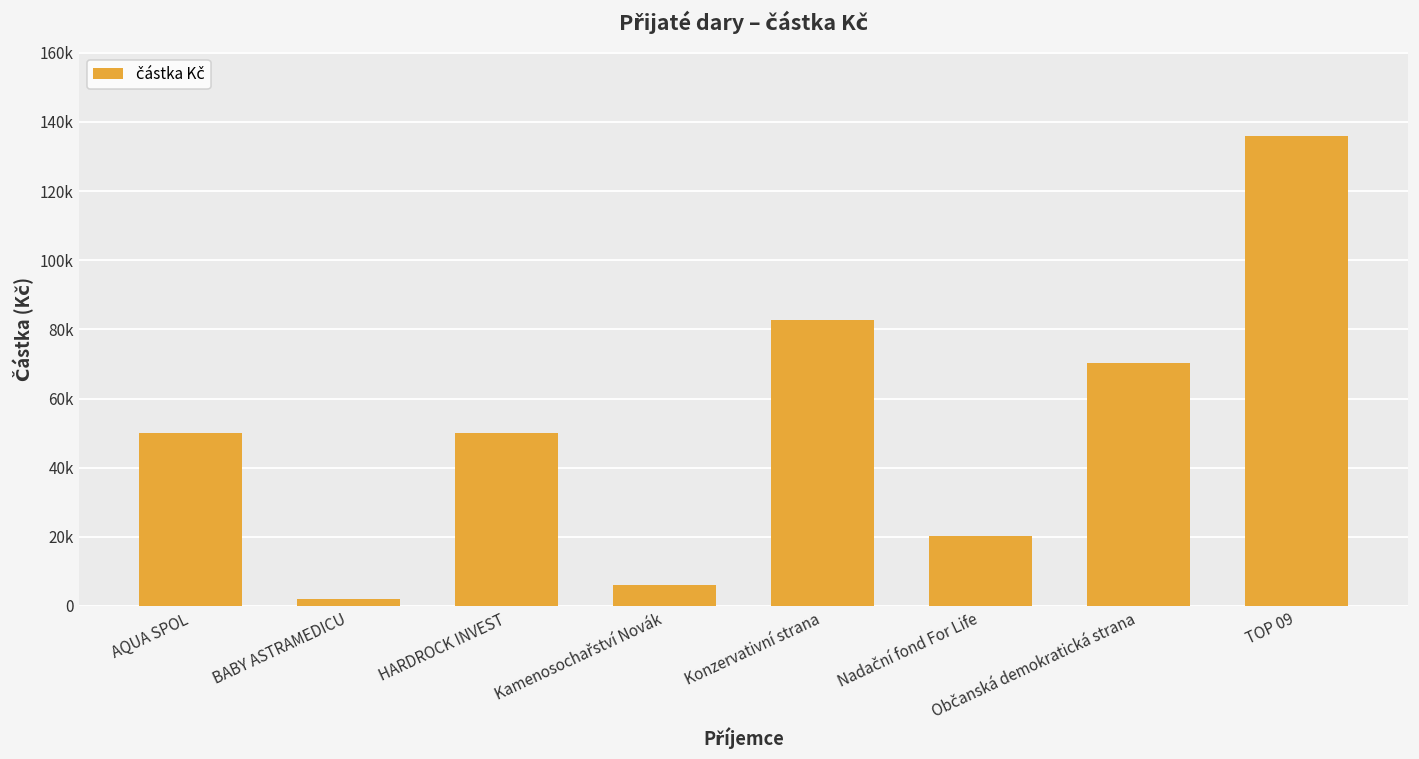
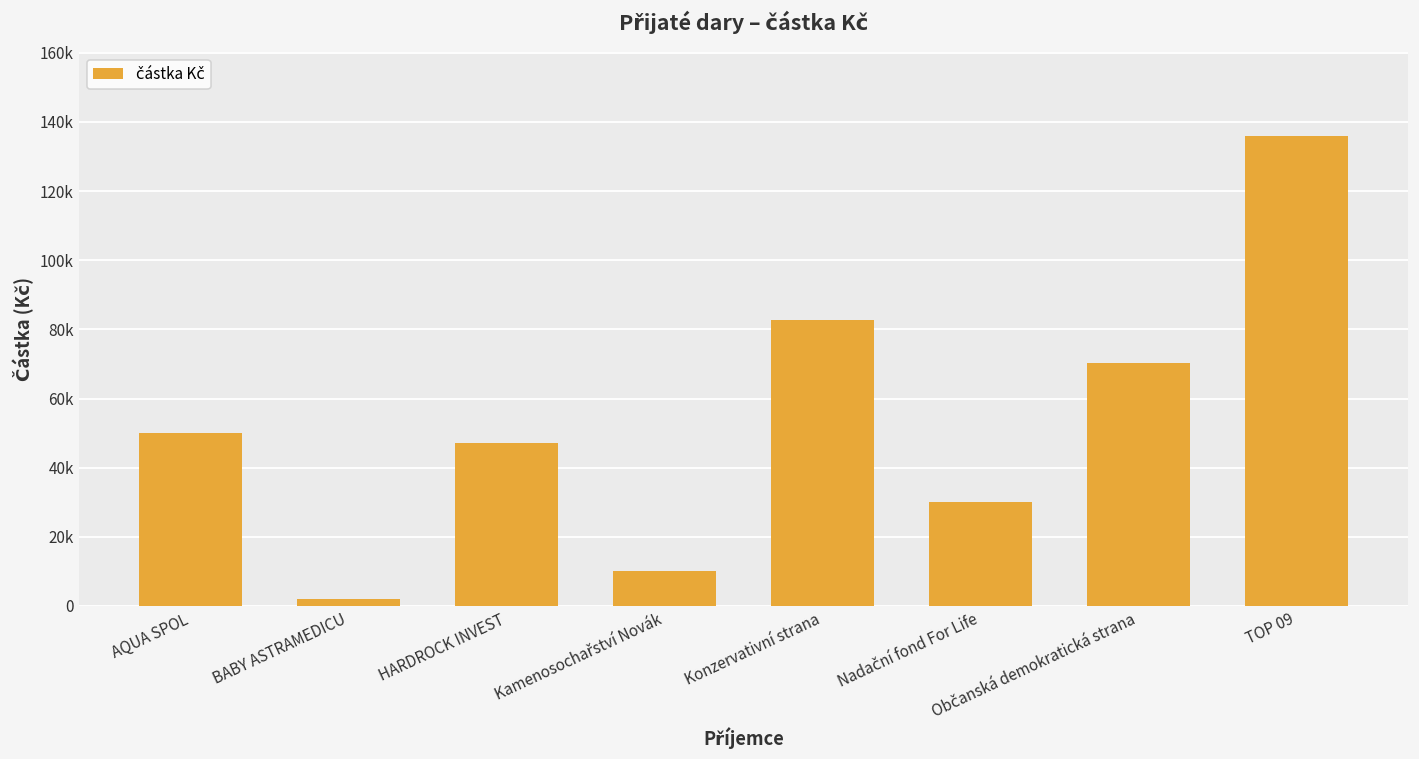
HARDROCK INVEST: 50000 -> 47000
Kamenosochařství Novák: 6000 -> 10000
Nadační fond For Life: 20000 -> 30000
